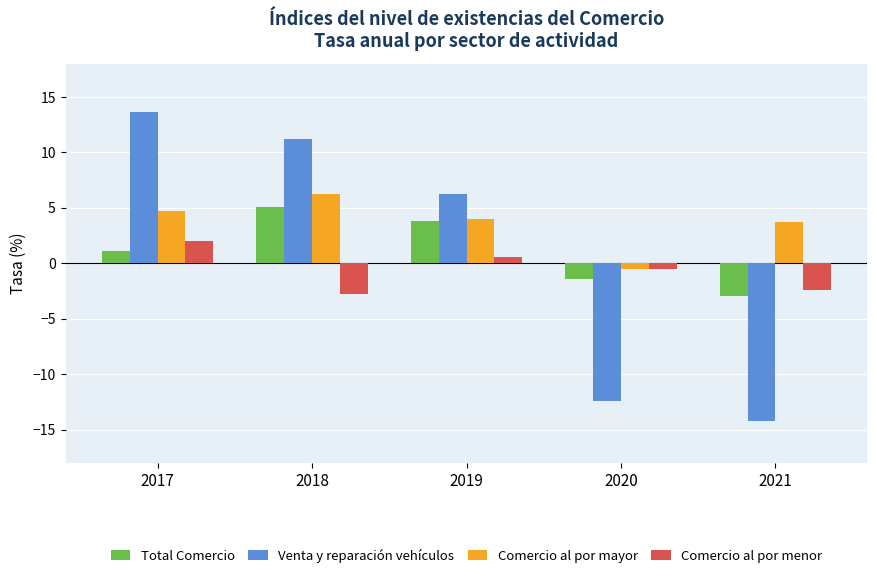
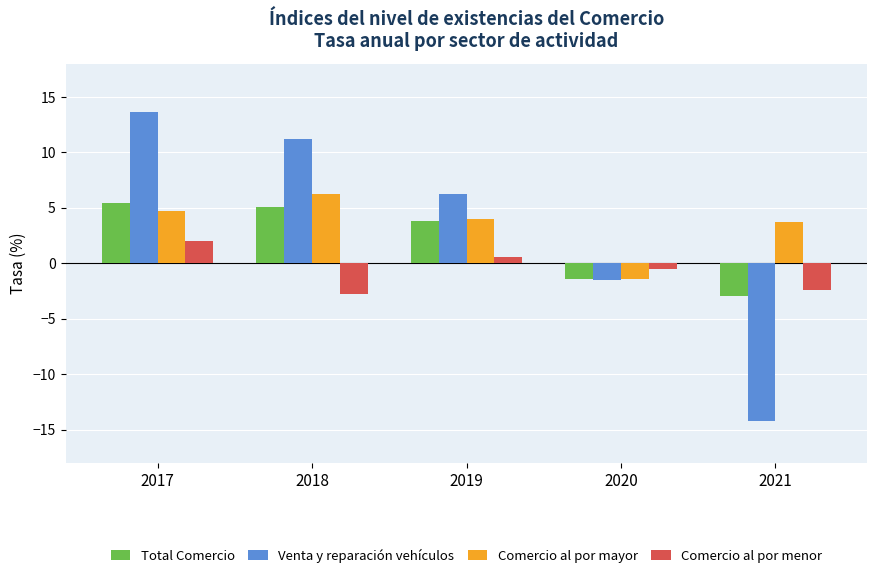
Total Comercio, 2017: 1.1 -> 5.4
Venta y reparación vehículos, 2020: -12.4 -> -1.5
Comercio al por mayor, 2020: -0.5 -> -1.4
